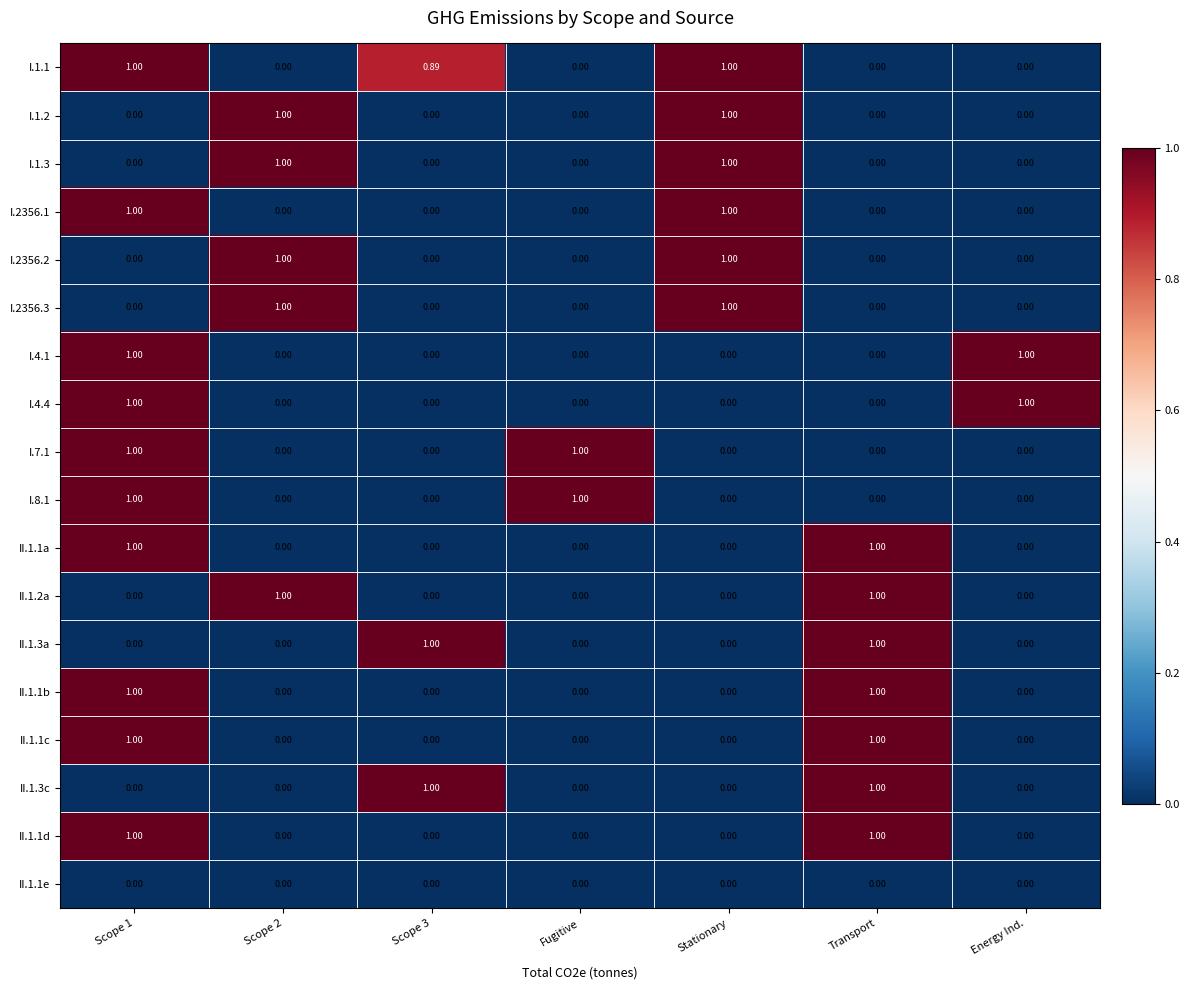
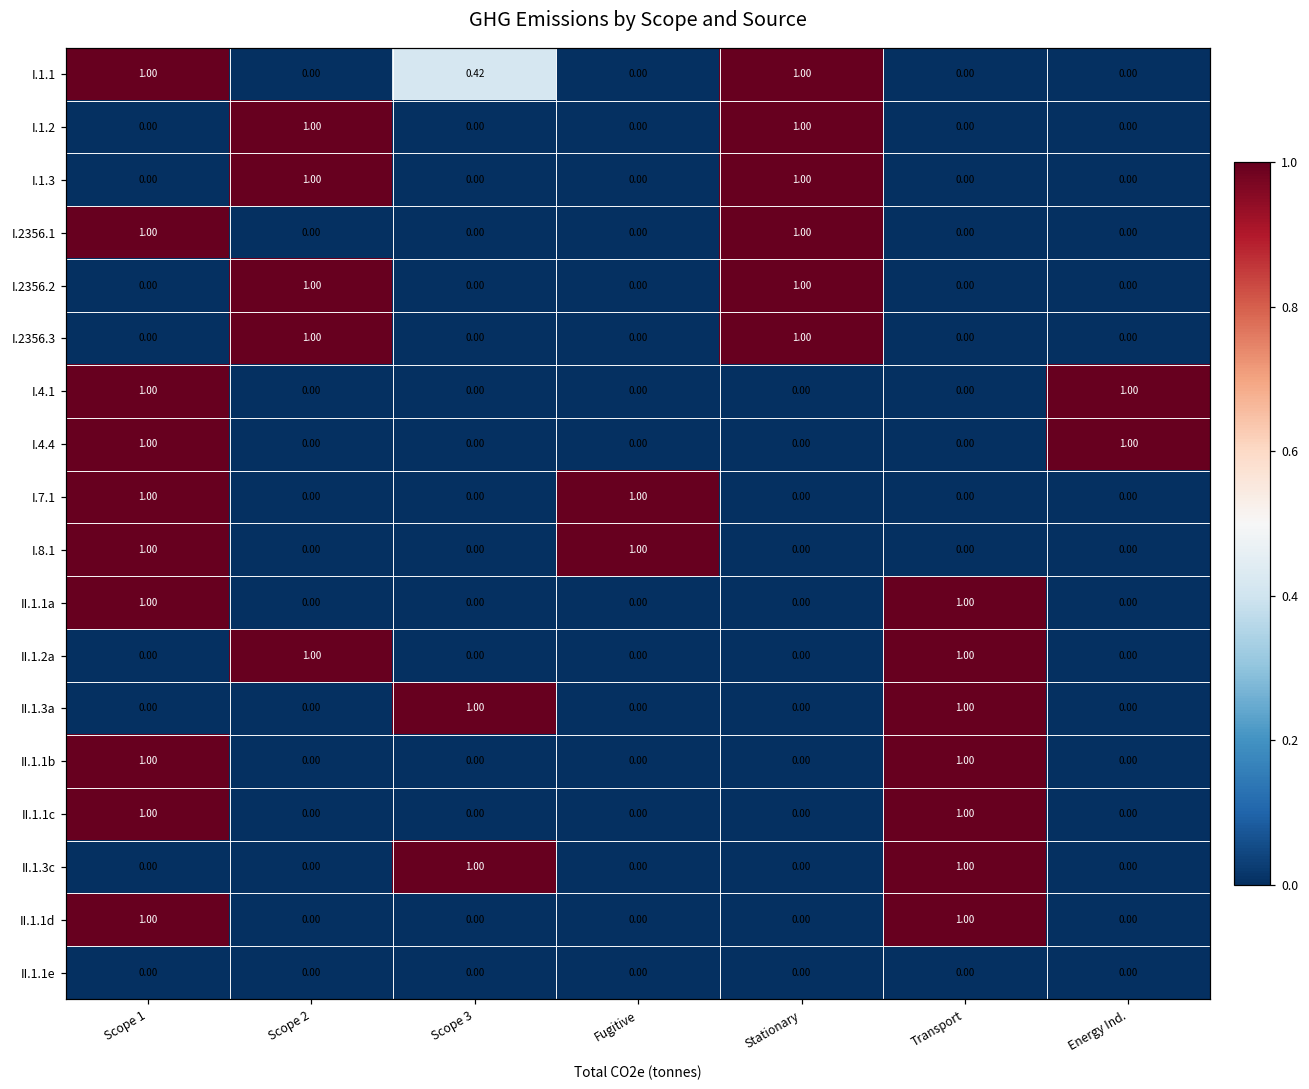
I.1.1, Scope 3: 0.89 -> 0.42
